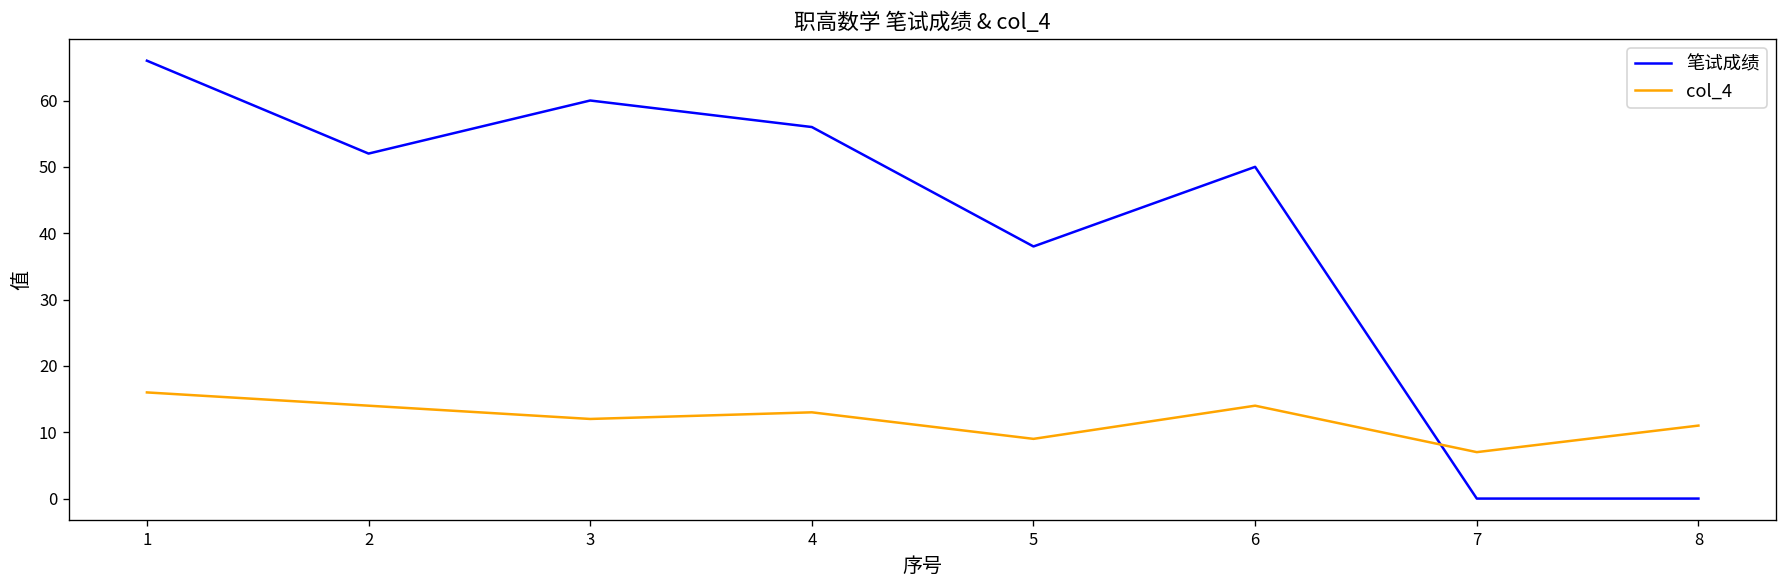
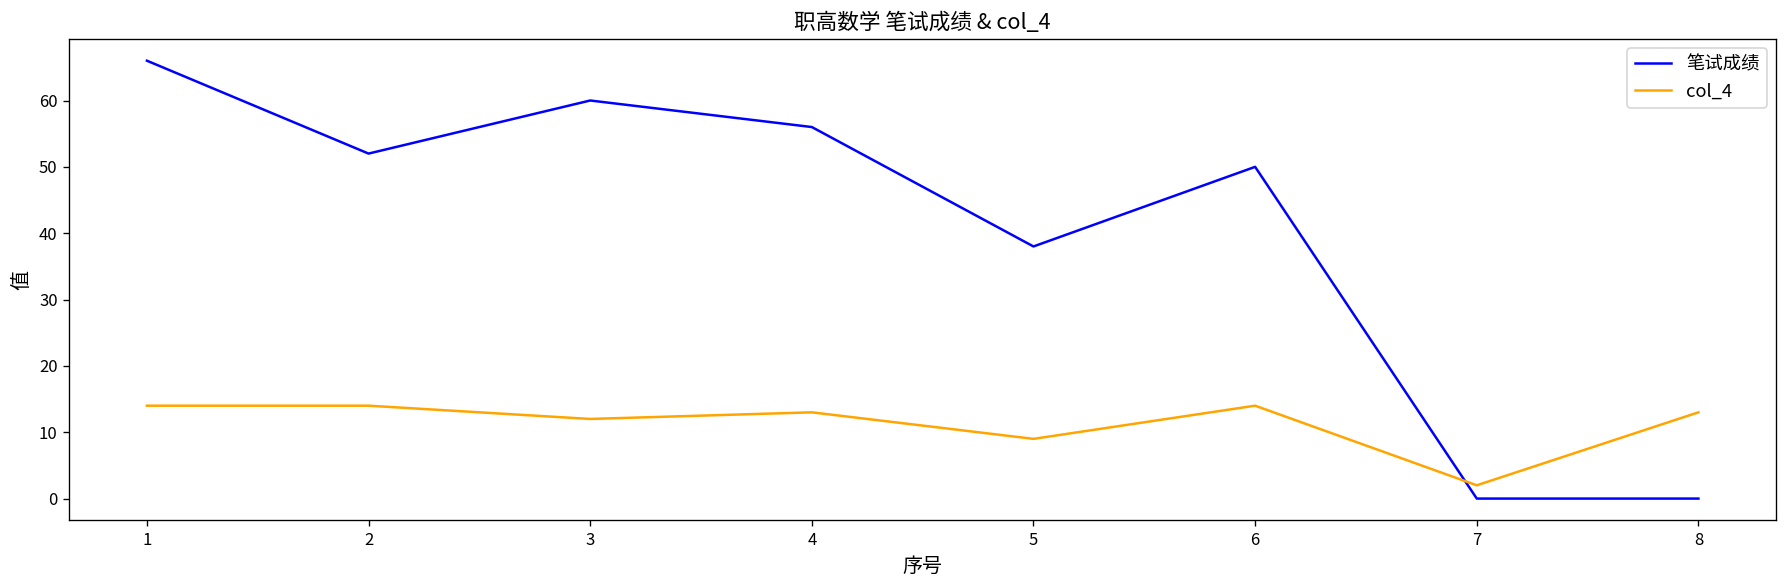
col_4, 1: 16 -> 14
col_4, 7: 7 -> 2
col_4, 8: 11 -> 13
